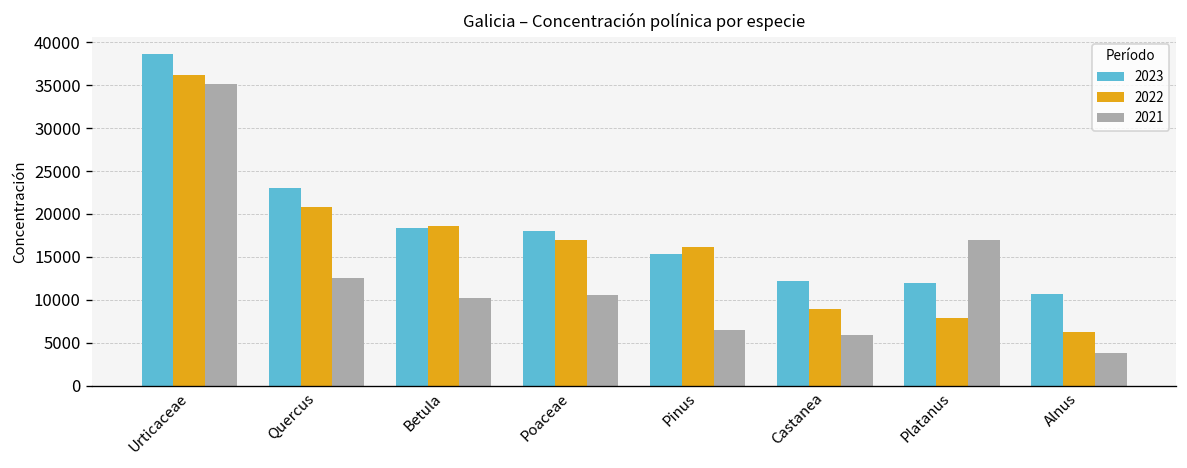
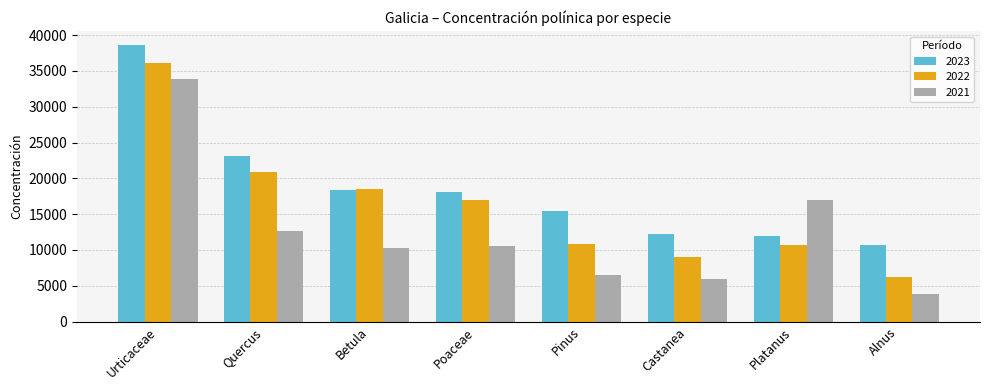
2021, Urticaceae: 35000 -> 34000
2022, Pinus: 16000 -> 11000
2022, Platanus: 8000 -> 11000
